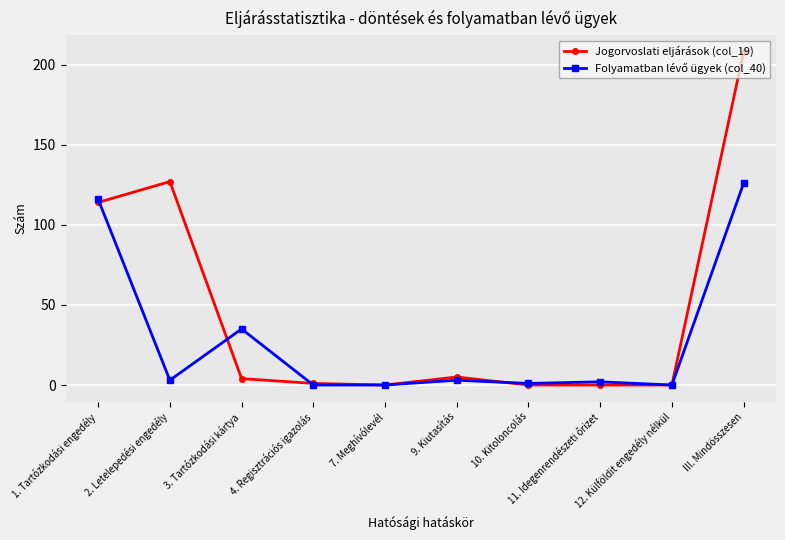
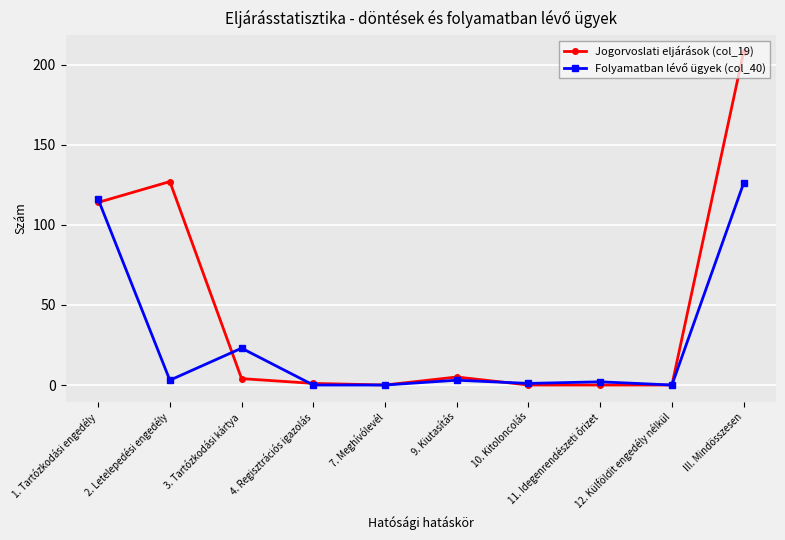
Folyamatban lévő ügyek (col_40), 3. Tartózkodási kártya: 35 -> 23
